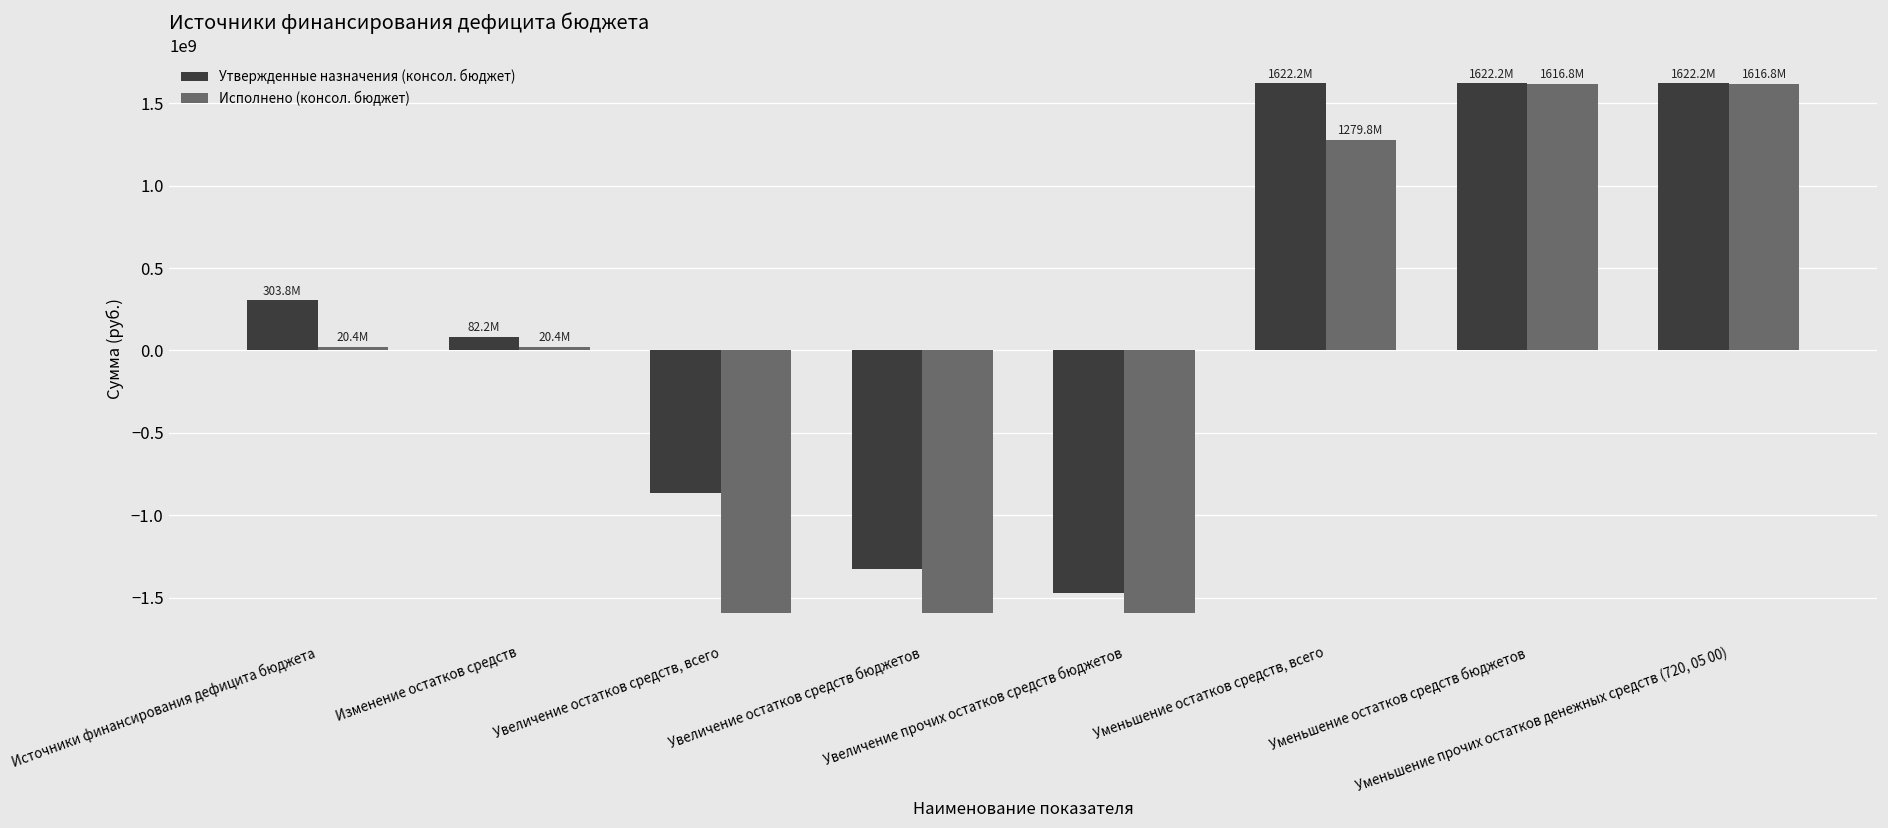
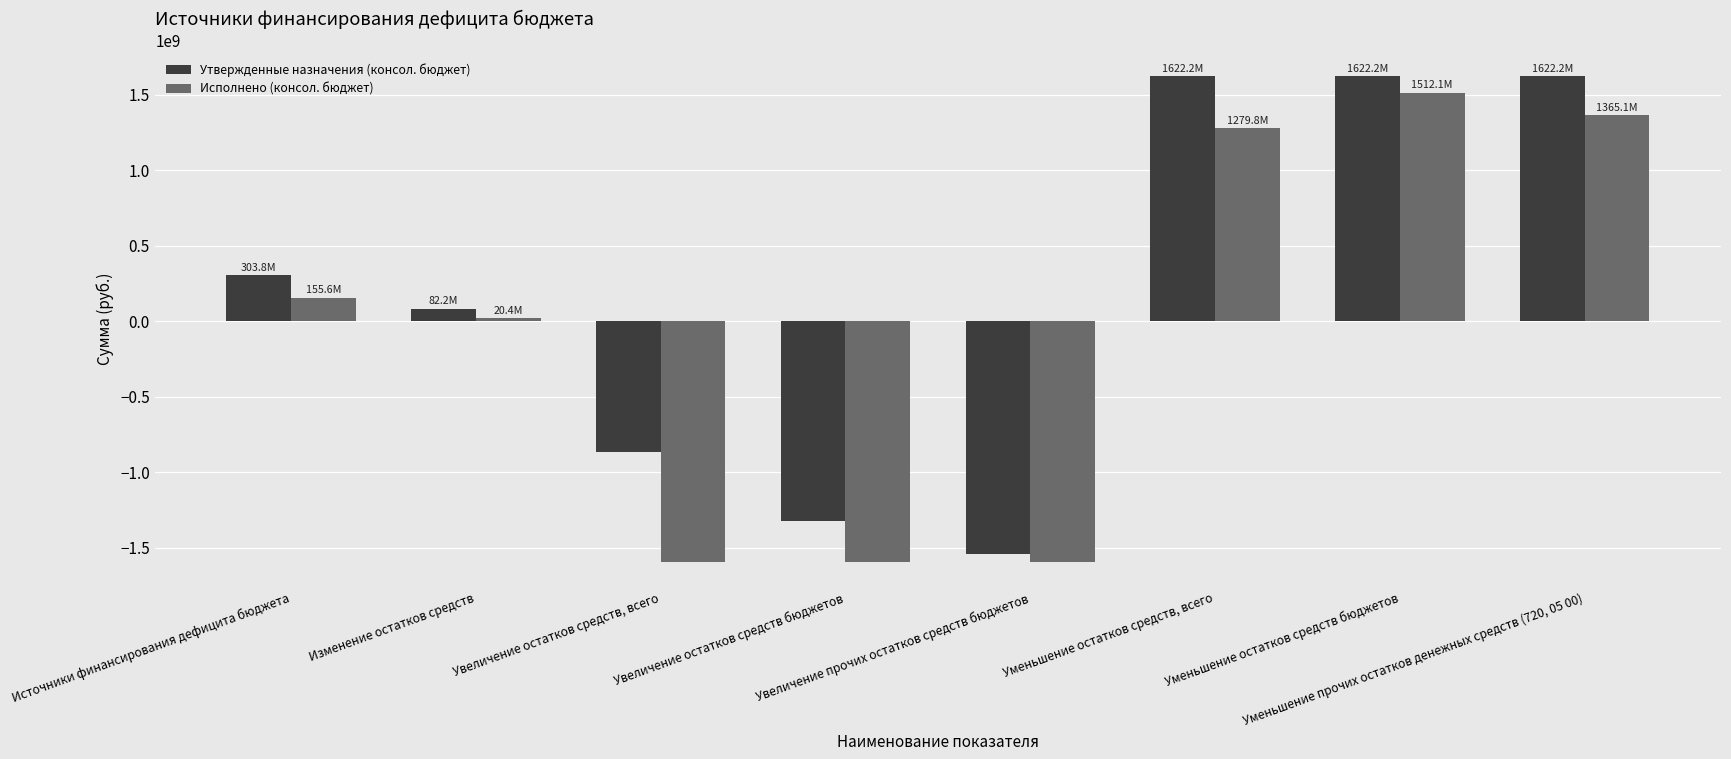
Исполнено (консол. бюджет), Источники финансирования дефицита бюджета: 20.4M -> 155.6M
Утвержденные назначения (консол. бюджет), Увеличение прочих остатков средств бюджетов: -1470000000 -> -1540000000
Исполнено (консол. бюджет), Уменьшение остатков средств бюджетов: 1616.8M -> 1512.1M
Исполнено (консол. бюджет), Уменьшение прочих остатков денежных средств (720, 05 00): 1616.8M -> 1365.1M
